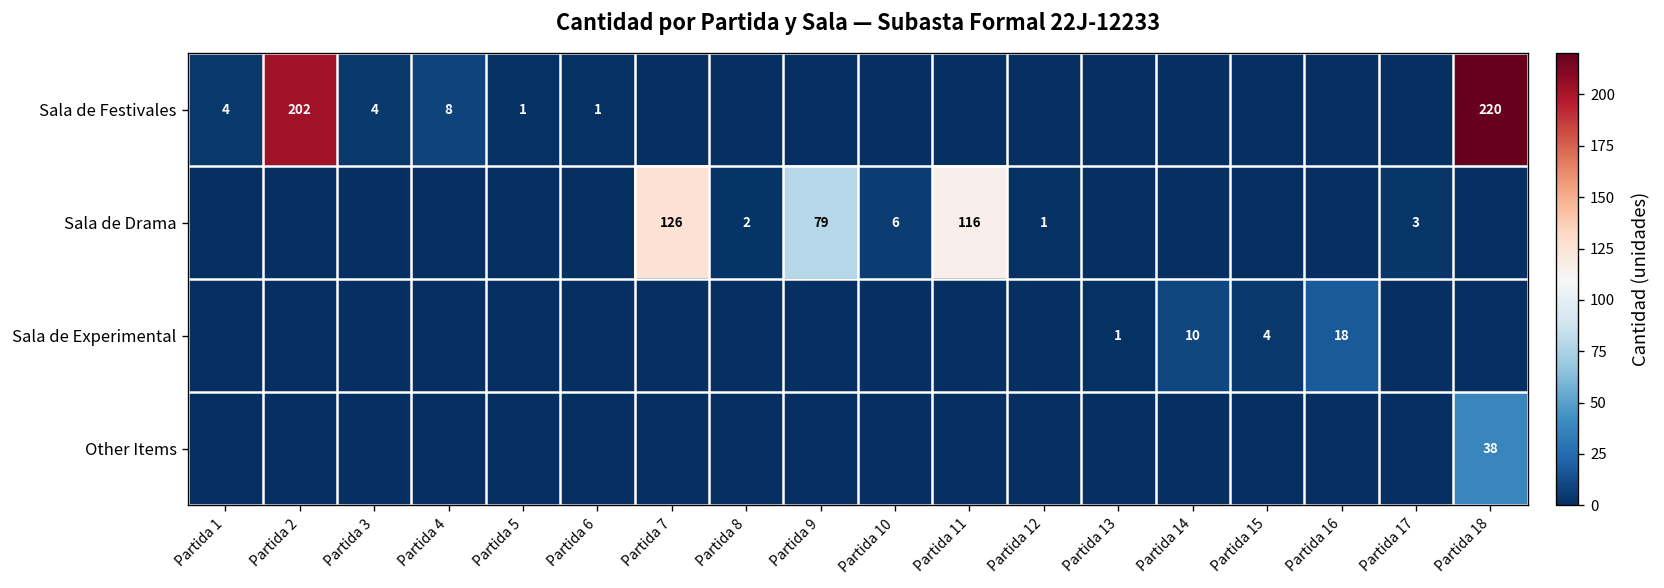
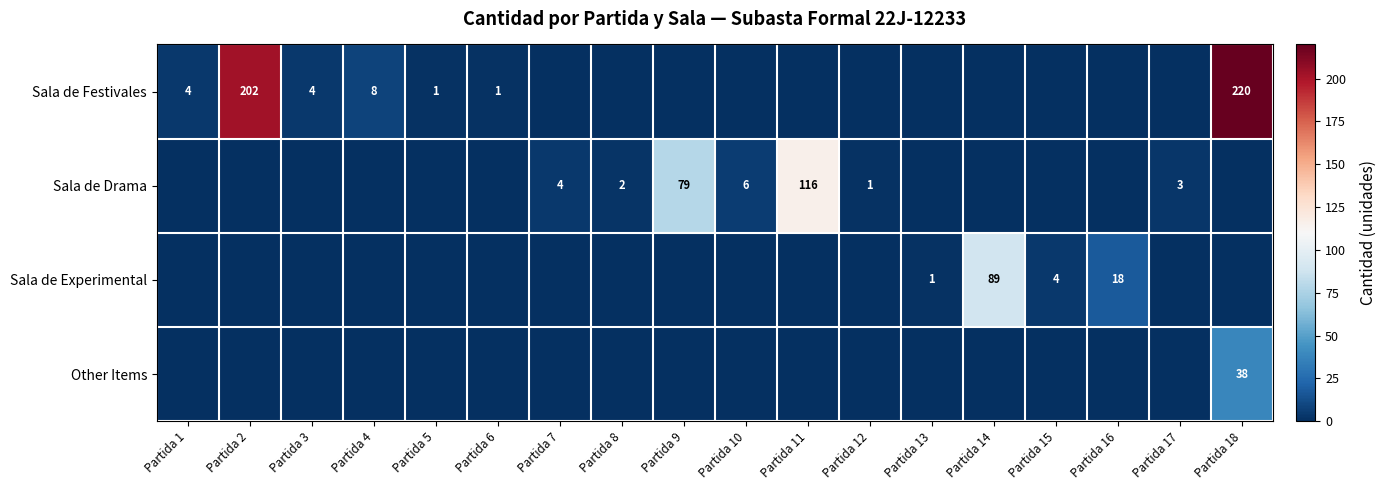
Sala de Drama, Partida 7: 126 -> 4
Sala de Experimental, Partida 14: 10 -> 89
